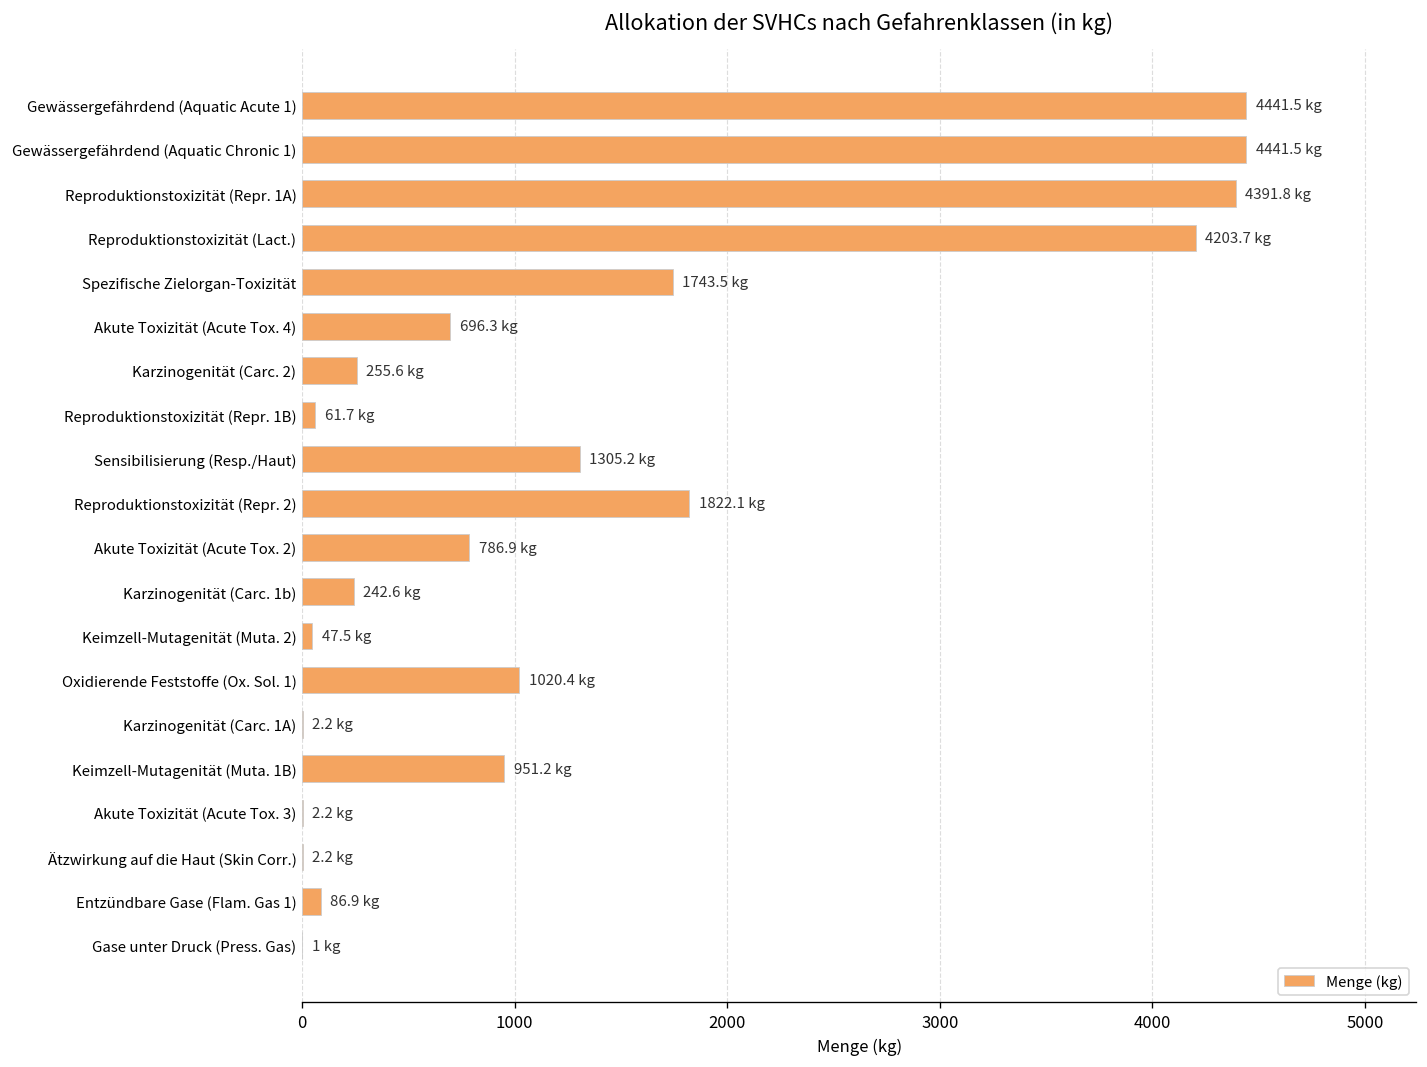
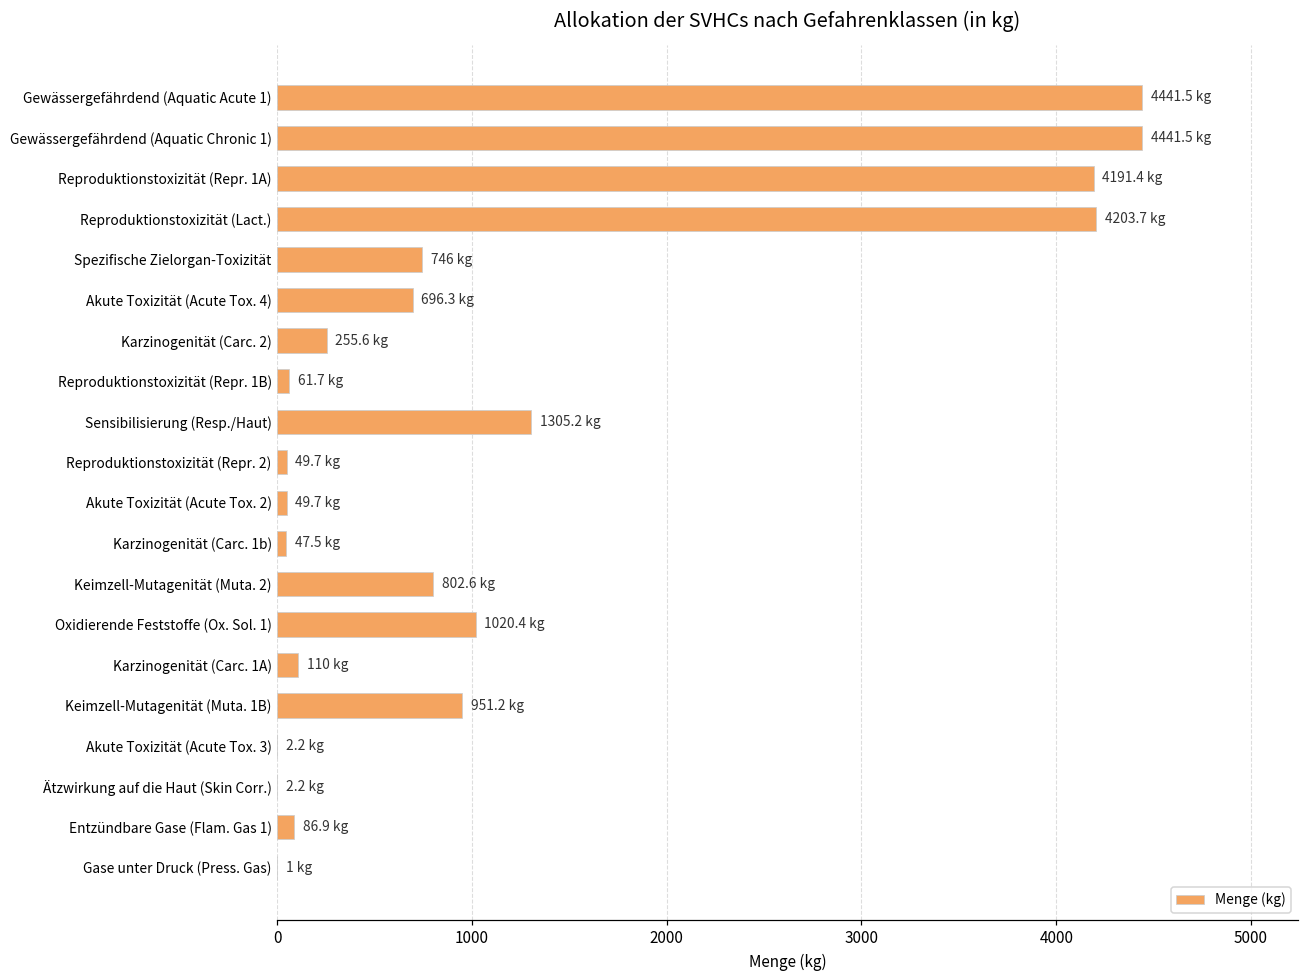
Reproduktionstoxizität (Repr. 1A): 4391.8 -> 4191.4
Spezifische Zielorgan-Toxizität: 1743.5 -> 746
Reproduktionstoxizität (Repr. 2): 1822.1 -> 49.7
Akute Toxizität (Acute Tox. 2): 786.9 -> 49.7
Karzinogenität (Carc. 1b): 242.6 -> 47.5
Keimzell-Mutagenität (Muta. 2): 47.5 -> 802.6
Karzinogenität (Carc. 1A): 2.2 -> 110
